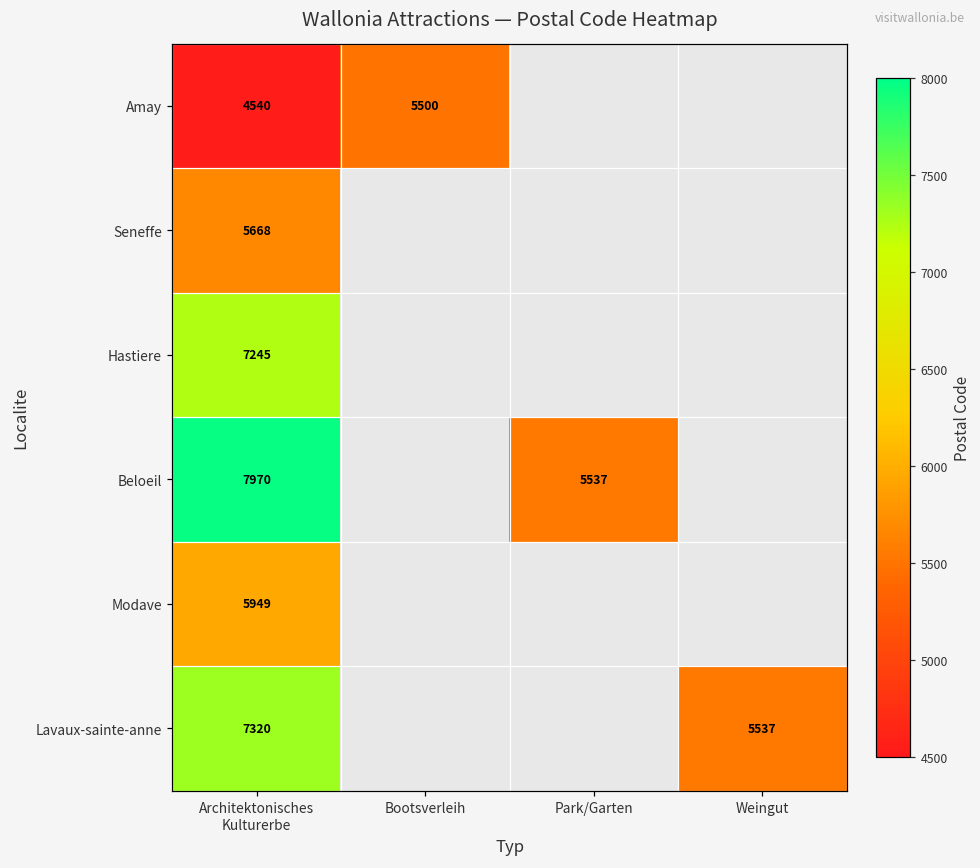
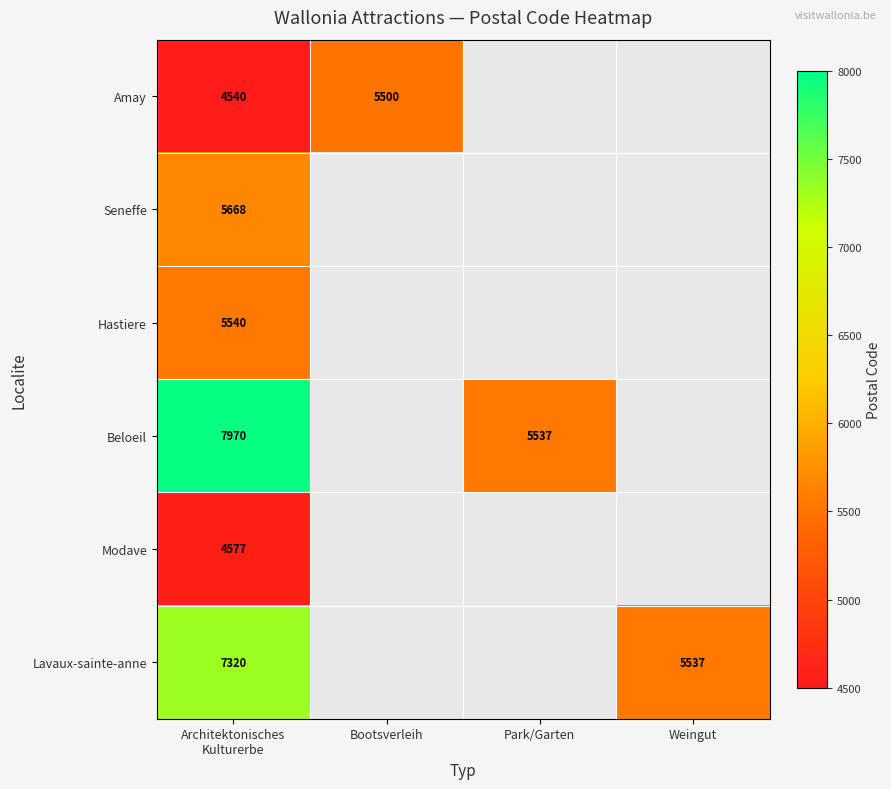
Hastiere, Architektonisches Kulturerbe: 7245 -> 5540
Modave, Architektonisches Kulturerbe: 5949 -> 4577
